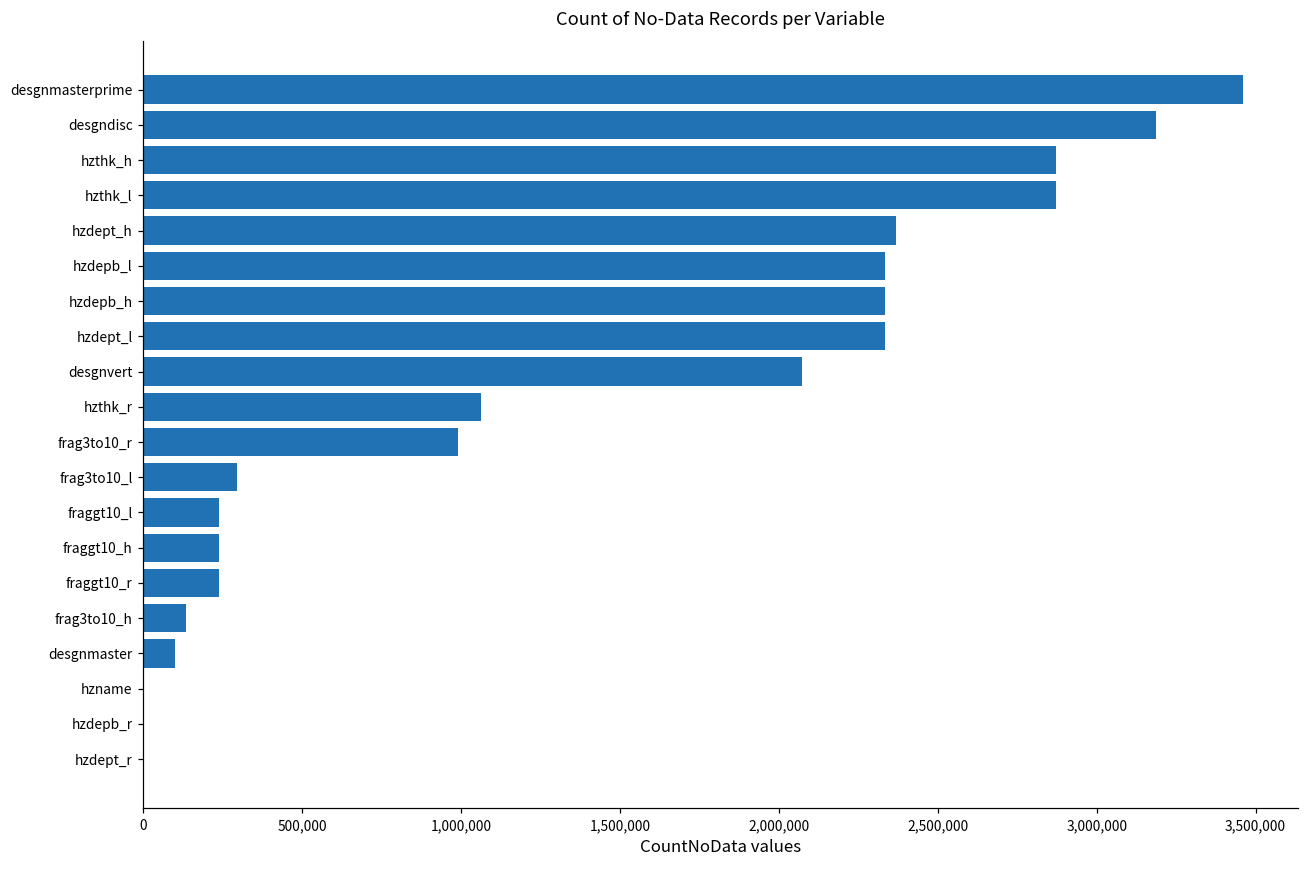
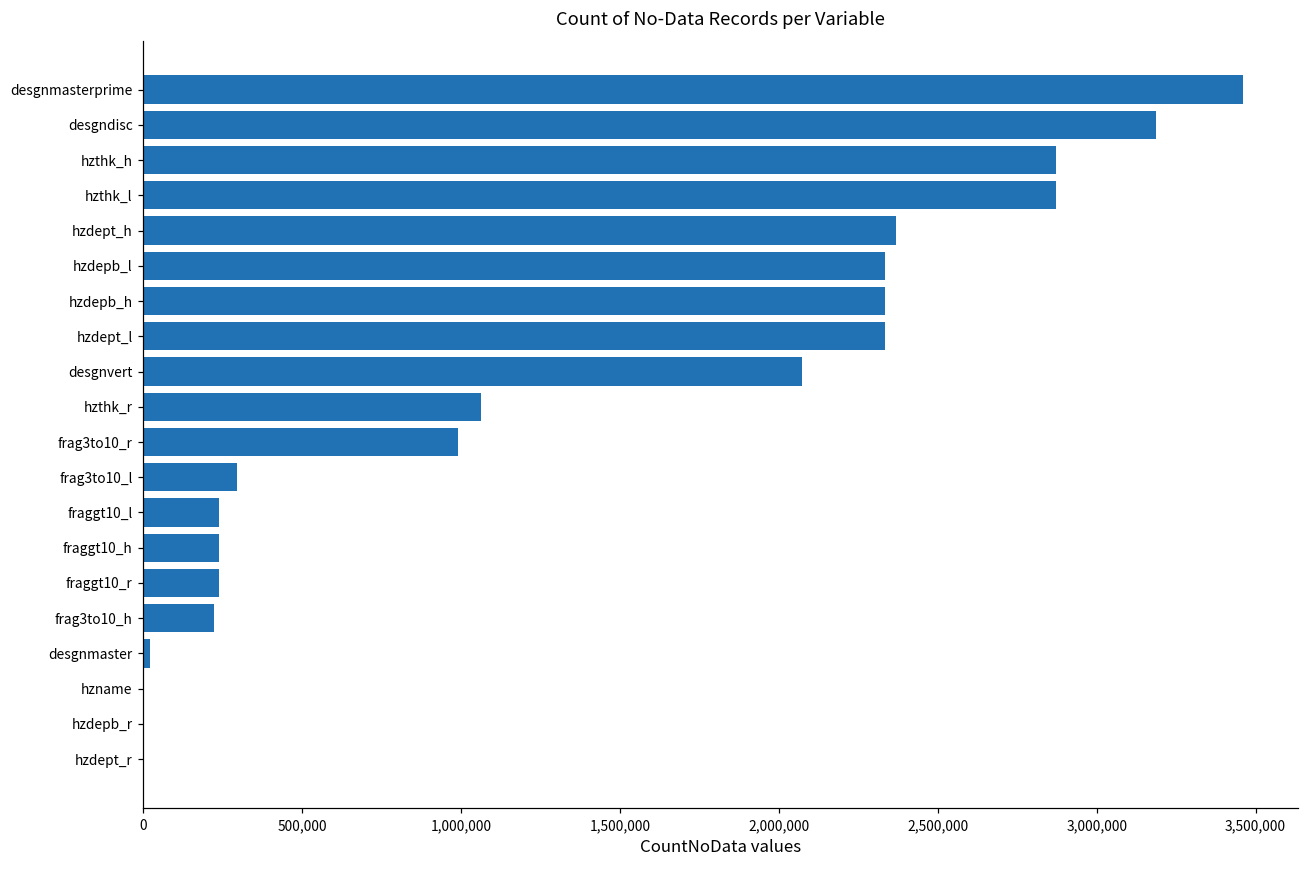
frag3to10_h: 130,000 -> 220,000
desgnmaster: 100,000 -> 20,000
